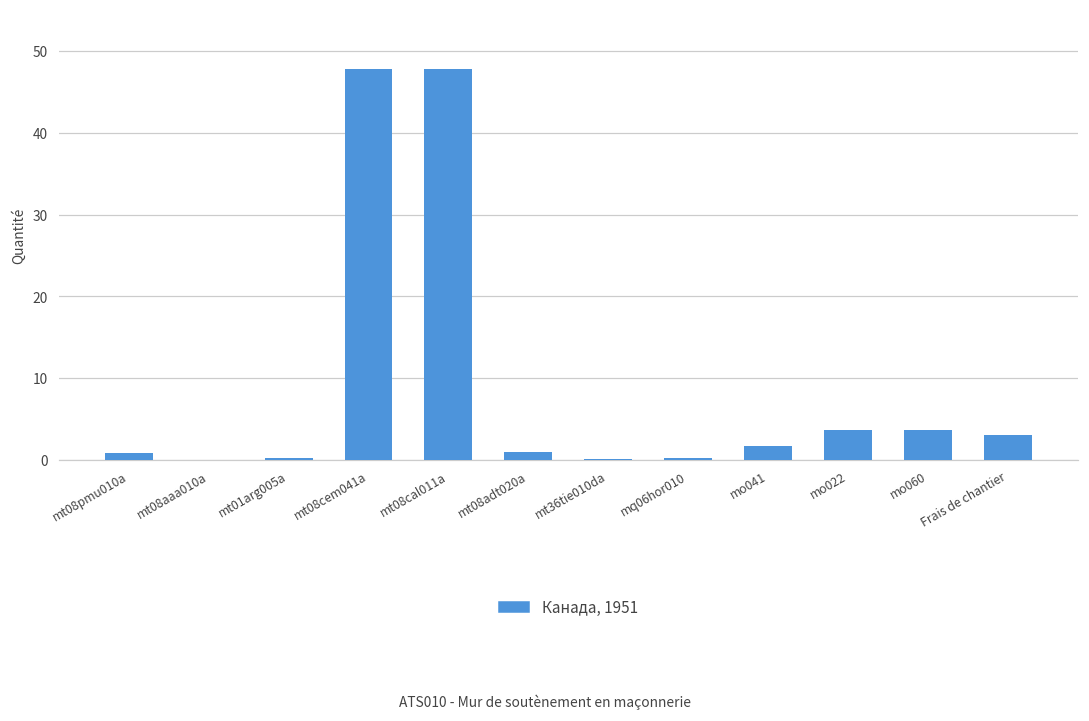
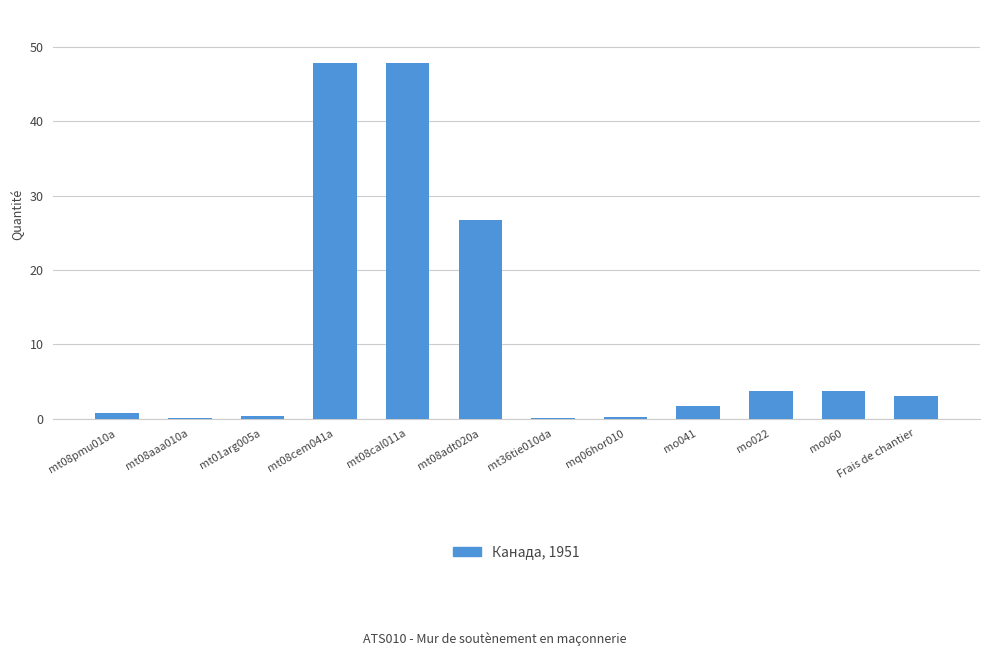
mt08adt020a: 1 -> 27
